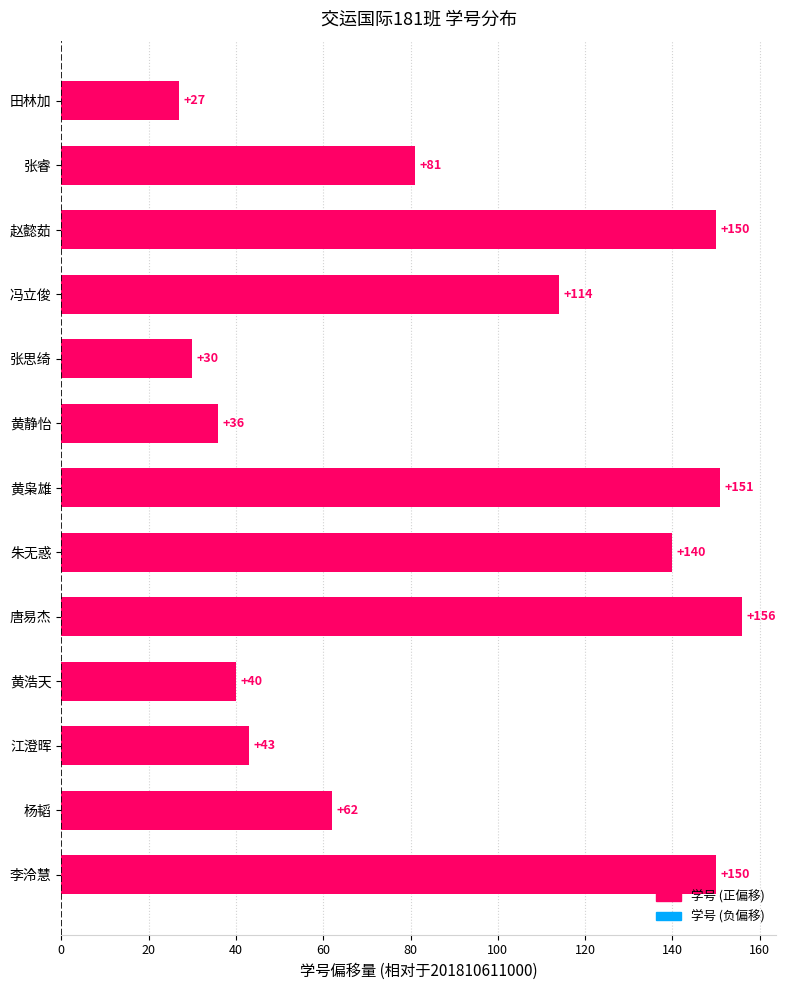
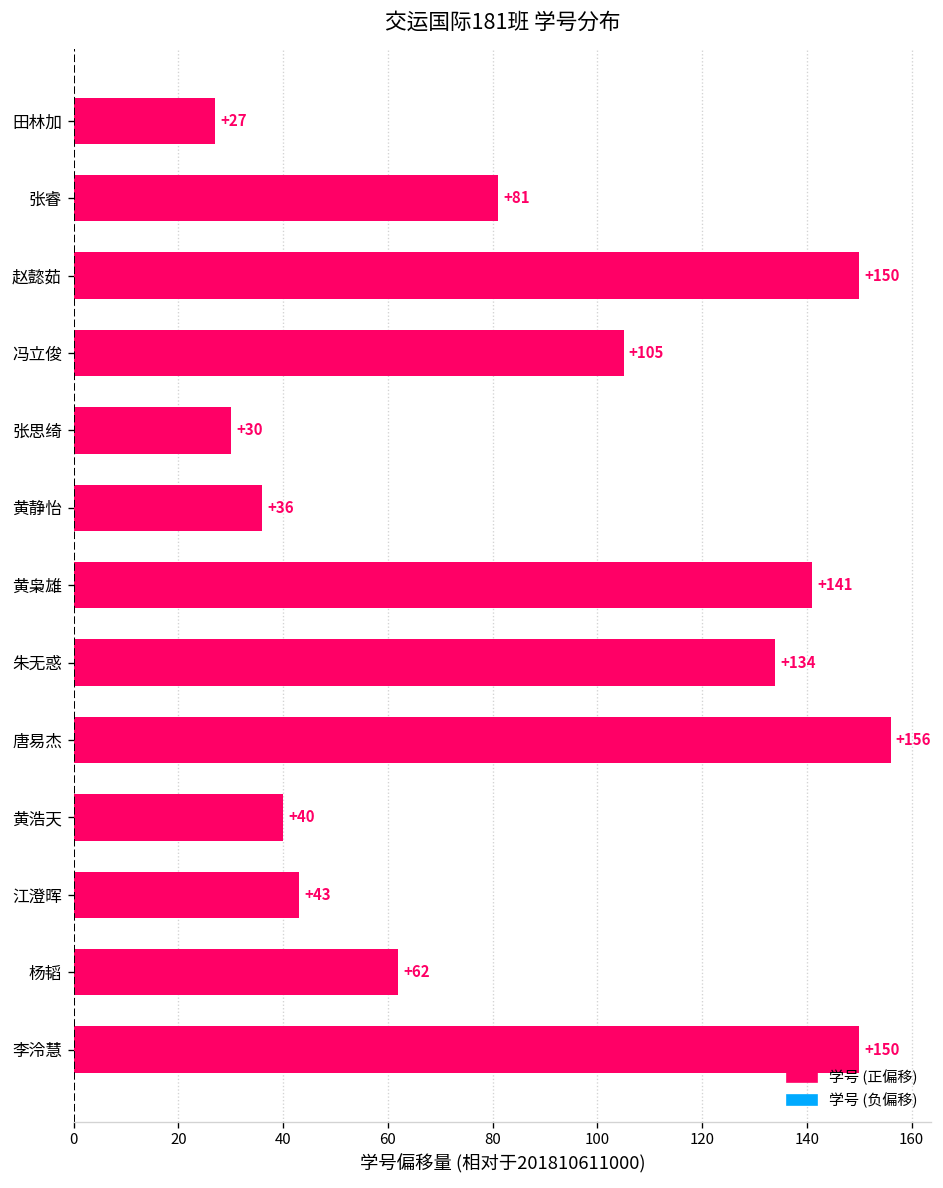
冯立俊: +114 -> +105
黄枭雄: +151 -> +141
朱无惑: +140 -> +134
